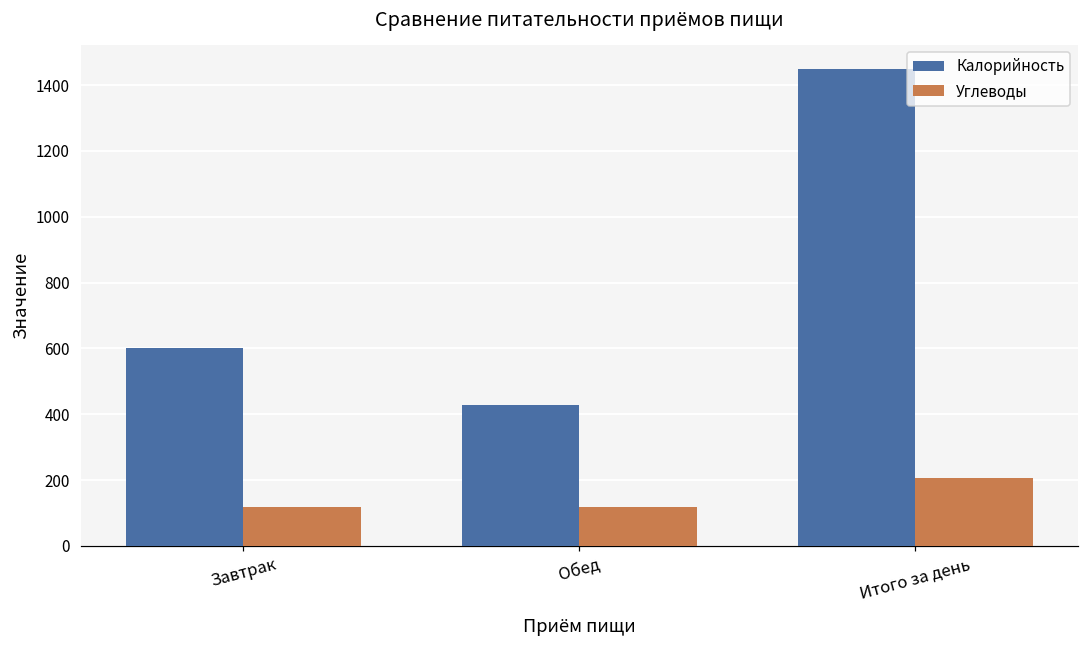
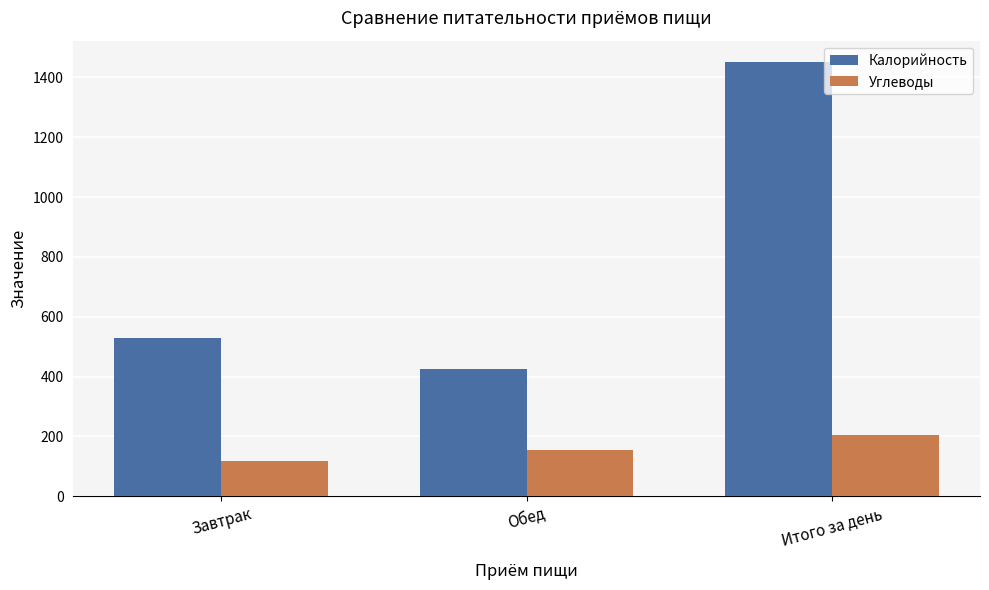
Калорийность, Завтрак: 600 -> 530
Углеводы, Обед: 120 -> 160
